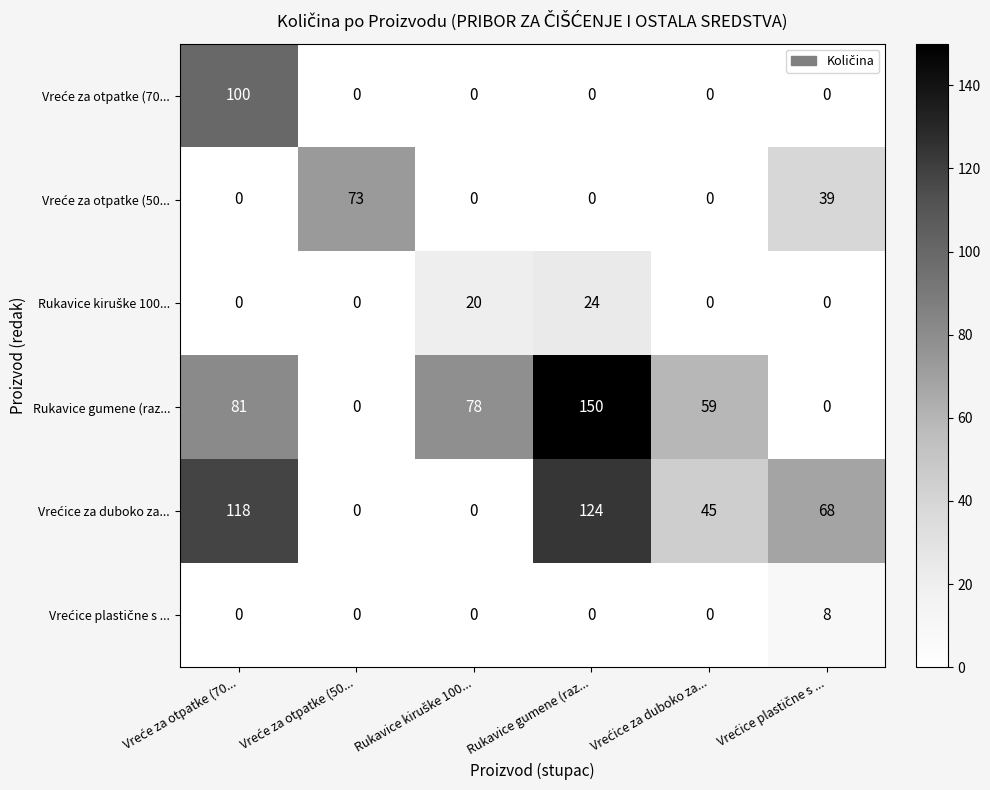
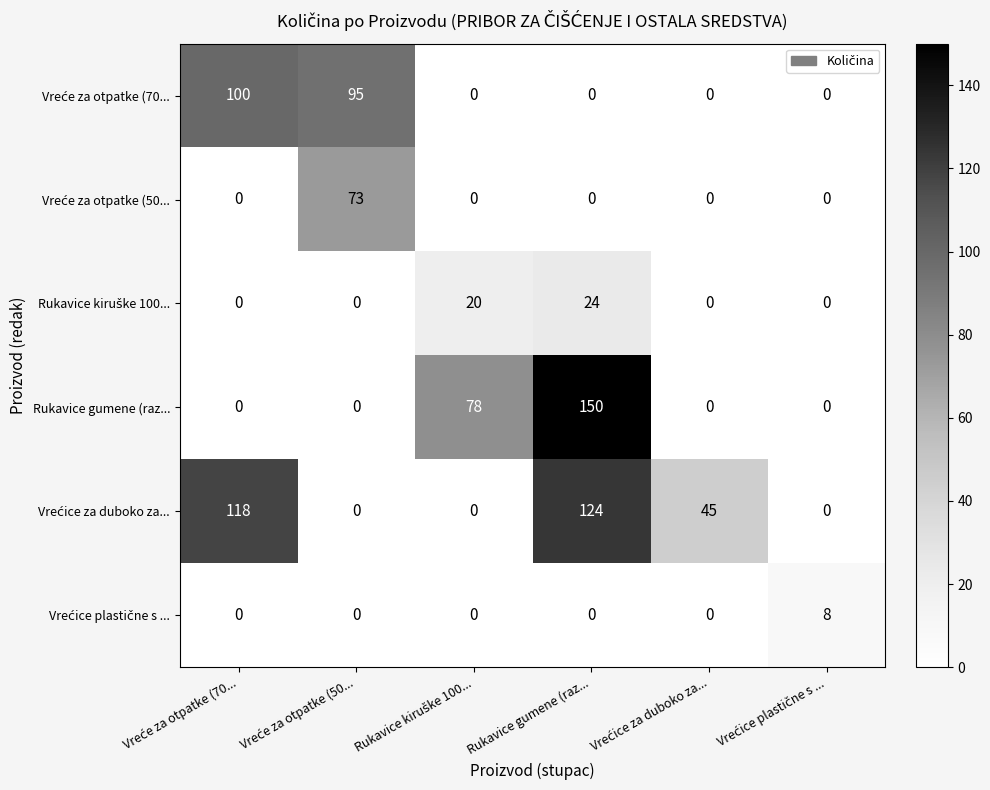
Vreće za otpatke (70..., Vreće za otpatke (50...: 0 -> 95
Vreće za otpatke (50..., Vrećice plastične s ...: 39 -> 0
Rukavice gumene (raz..., Vreće za otpatke (70...: 81 -> 0
Rukavice gumene (raz..., Vrećice za duboko za...: 59 -> 0
Vrećice za duboko za..., Vrećice plastične s ...: 68 -> 0
